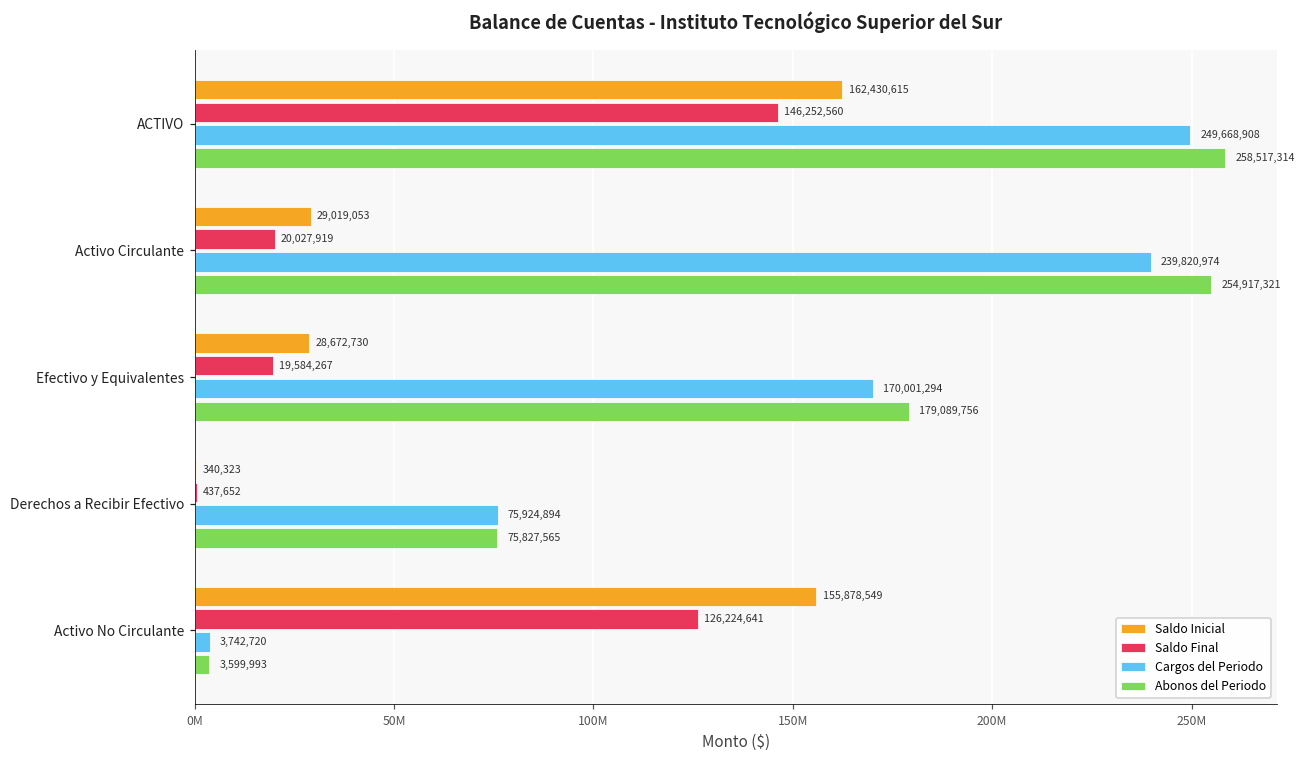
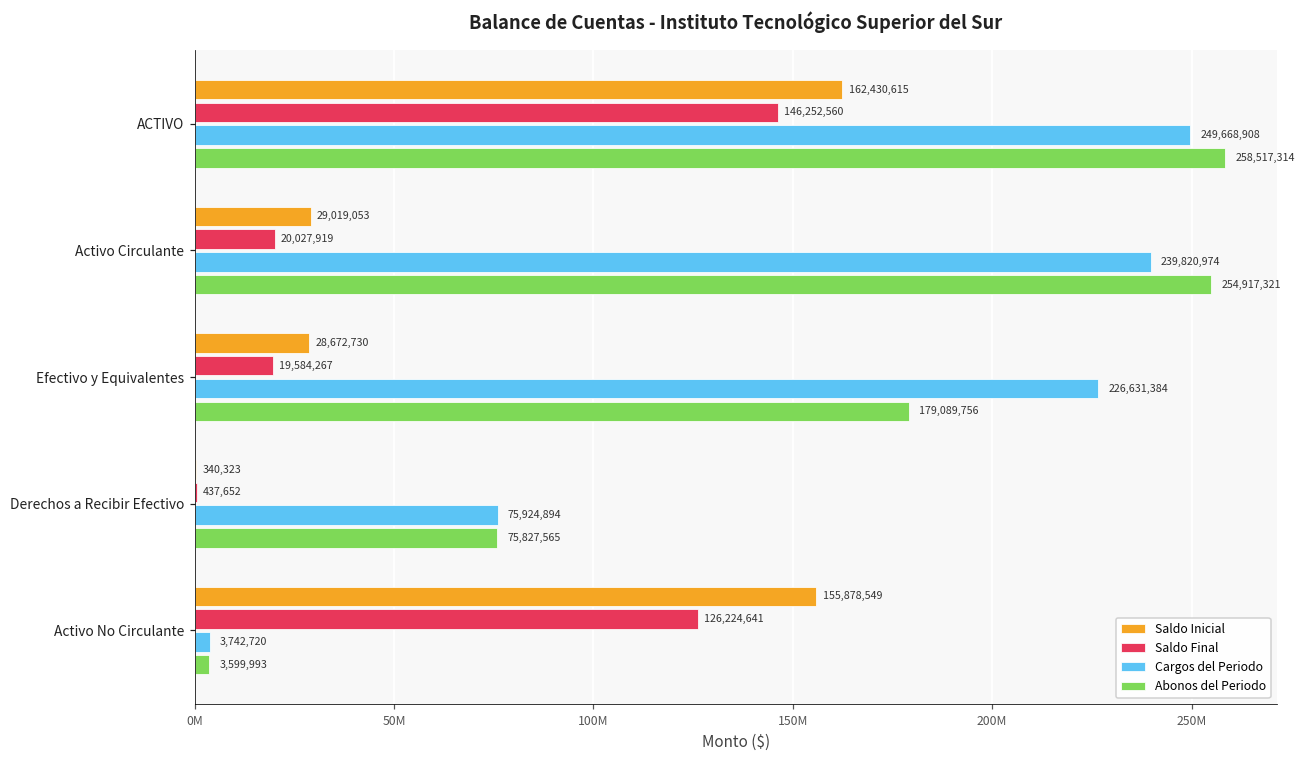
Cargos del Periodo, Efectivo y Equivalentes: 170,001,294 -> 226,631,384
